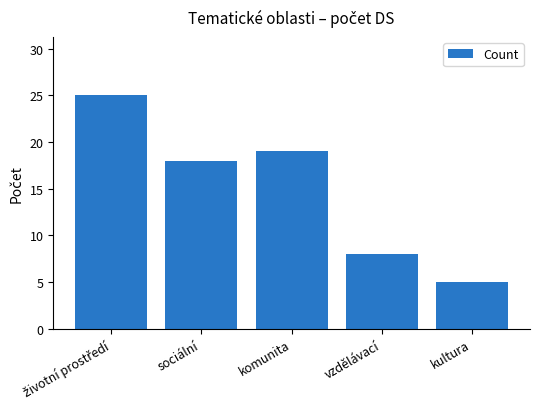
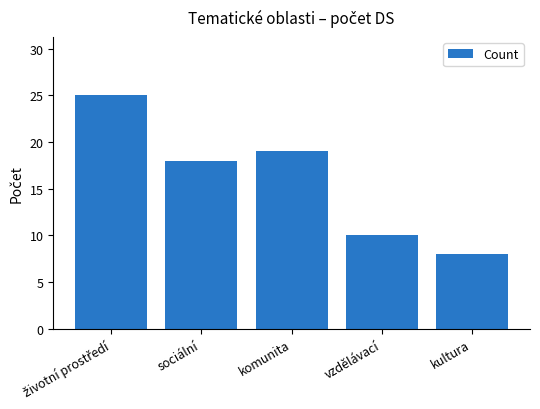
vzdělávací: 8 -> 10
kultura: 5 -> 8
